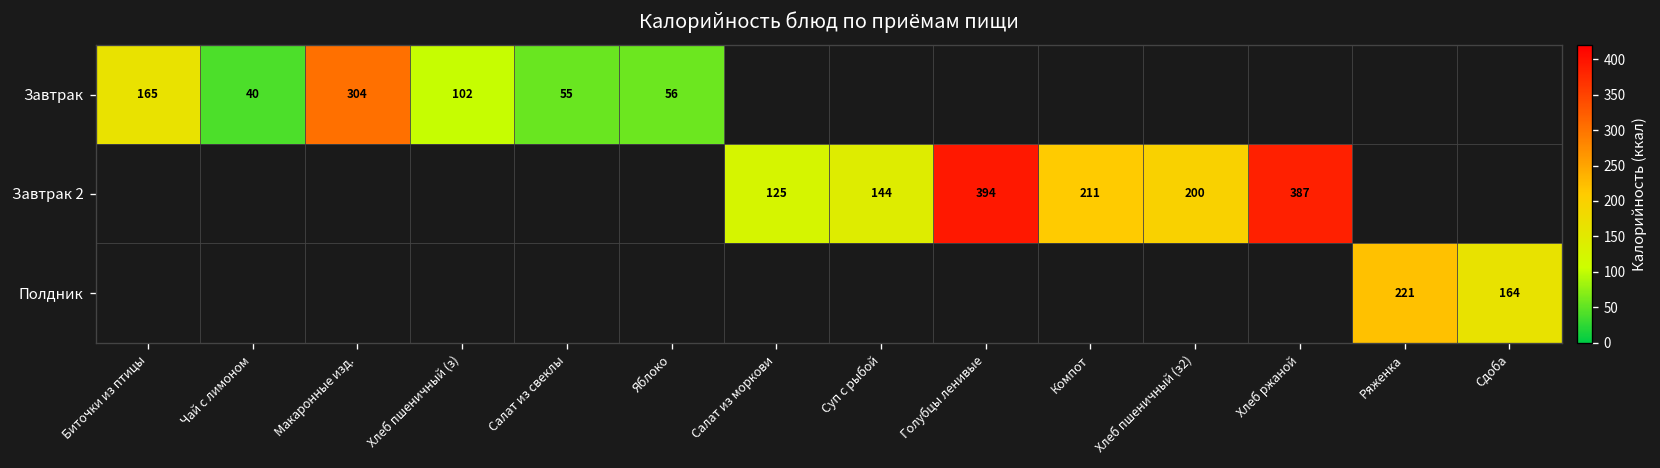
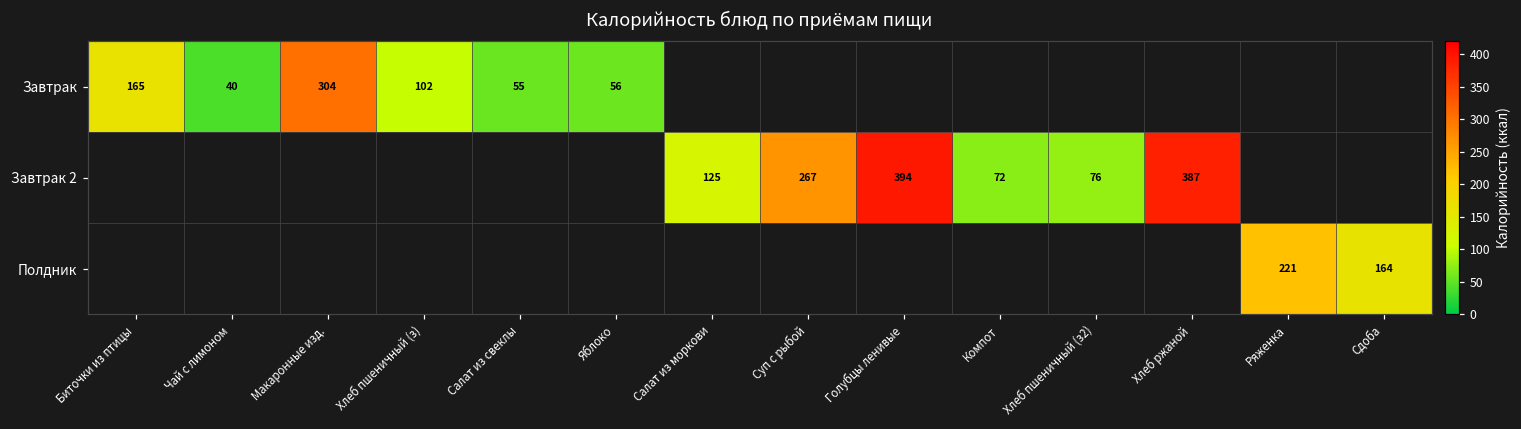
Завтрак 2, Суп с рыбой: 144 -> 267
Завтрак 2, Компот: 211 -> 72
Завтрак 2, Хлеб пшеничный (з2): 200 -> 76
